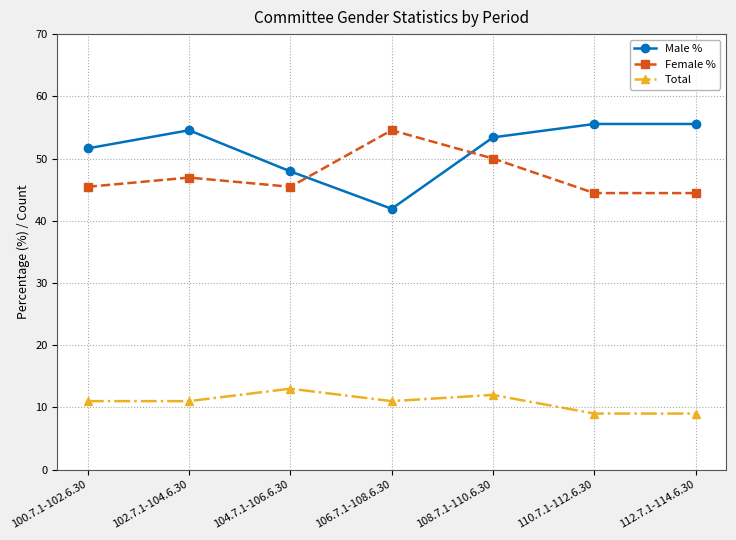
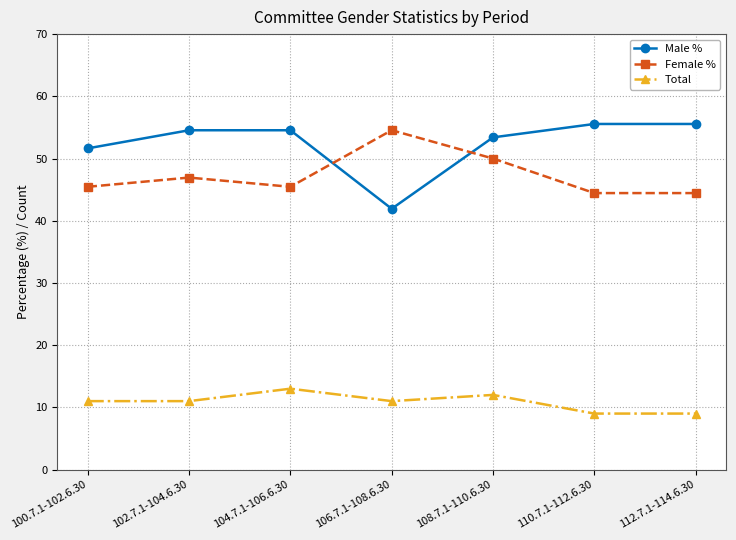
Male %, 104.7.1-106.6.30: 48 -> 55
